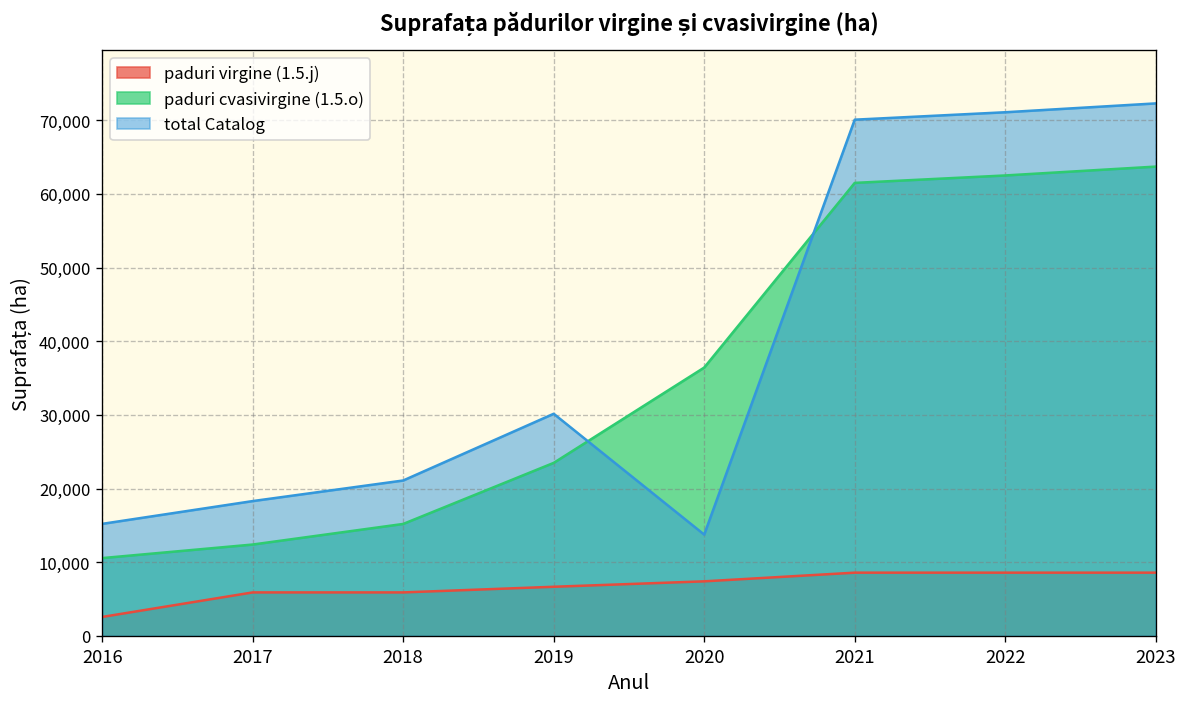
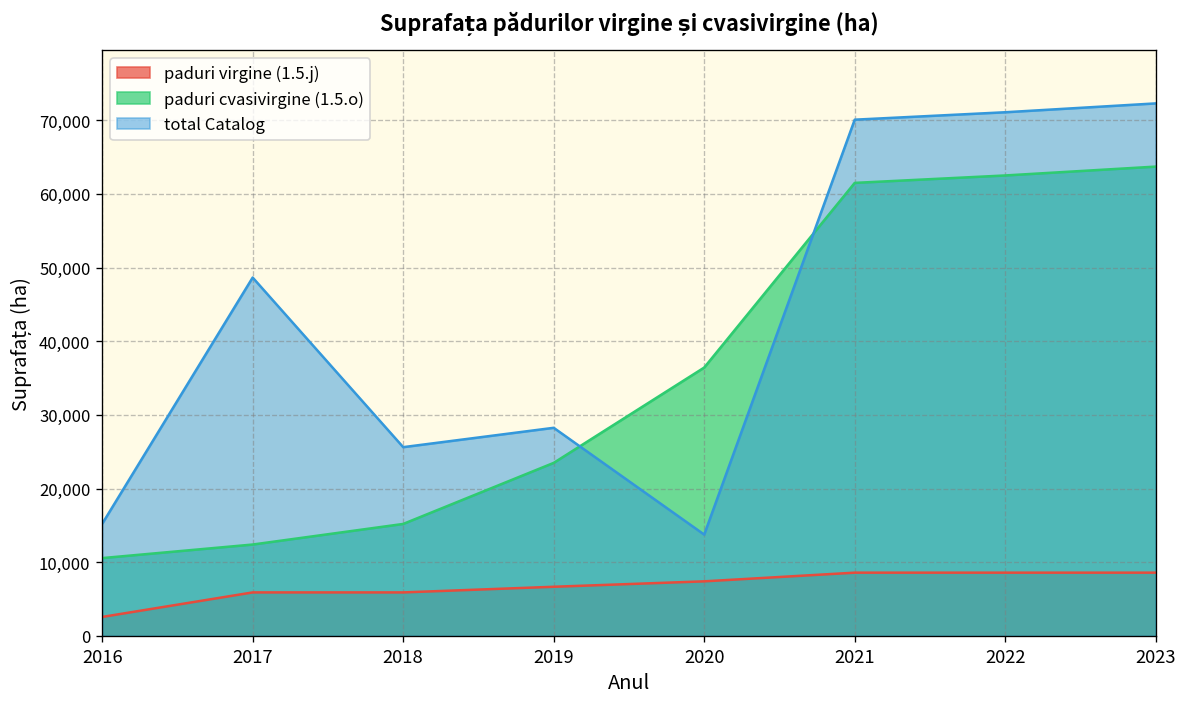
total Catalog, 2017: 18,000 -> 49,000
total Catalog, 2018: 21,000 -> 26,000
total Catalog, 2019: 30,000 -> 28,000
